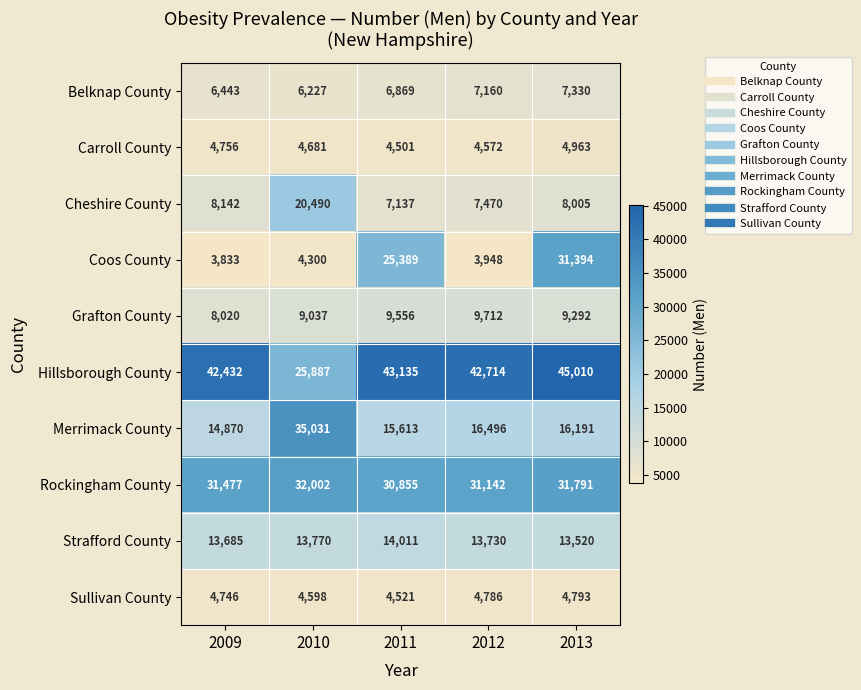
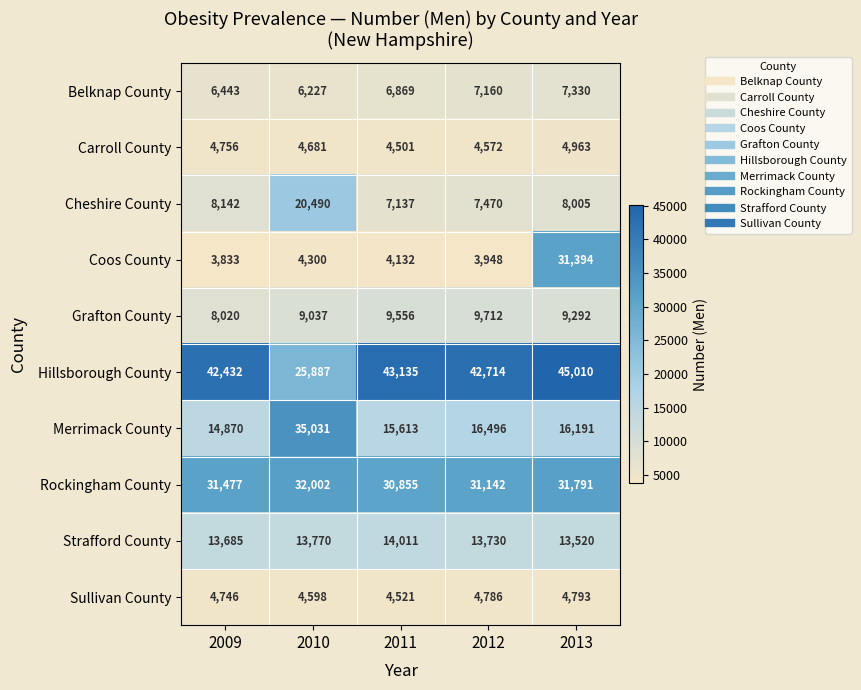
Coos County, 2011: 25,389 -> 4,132
